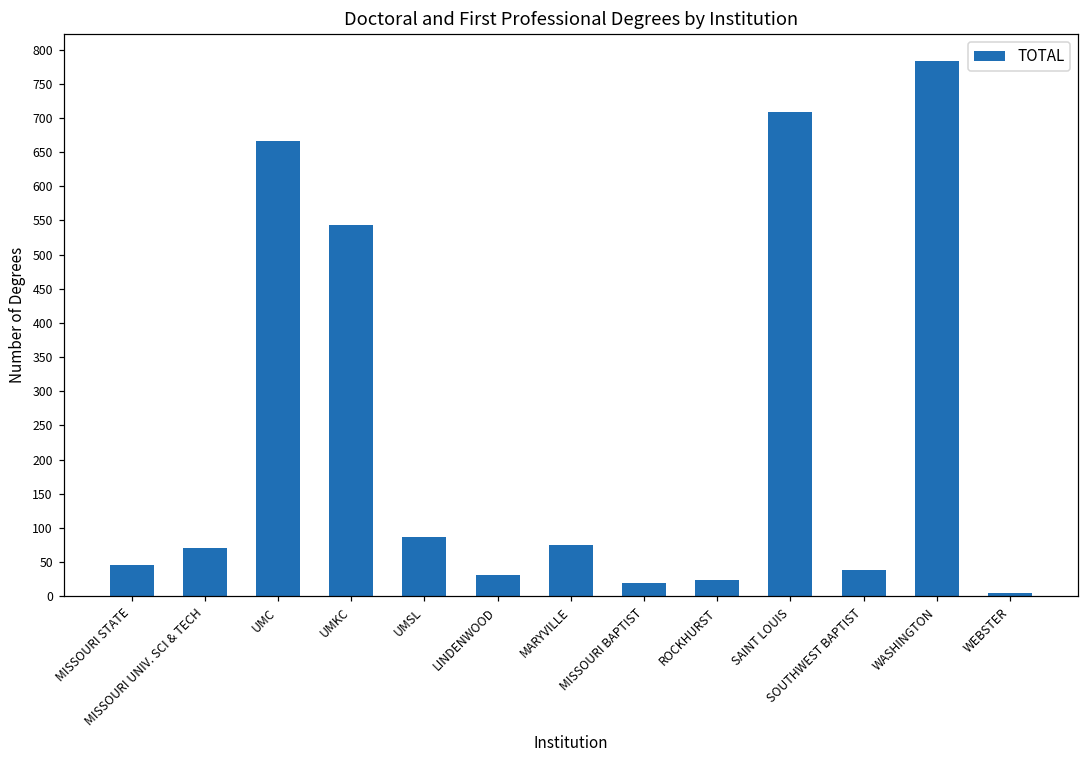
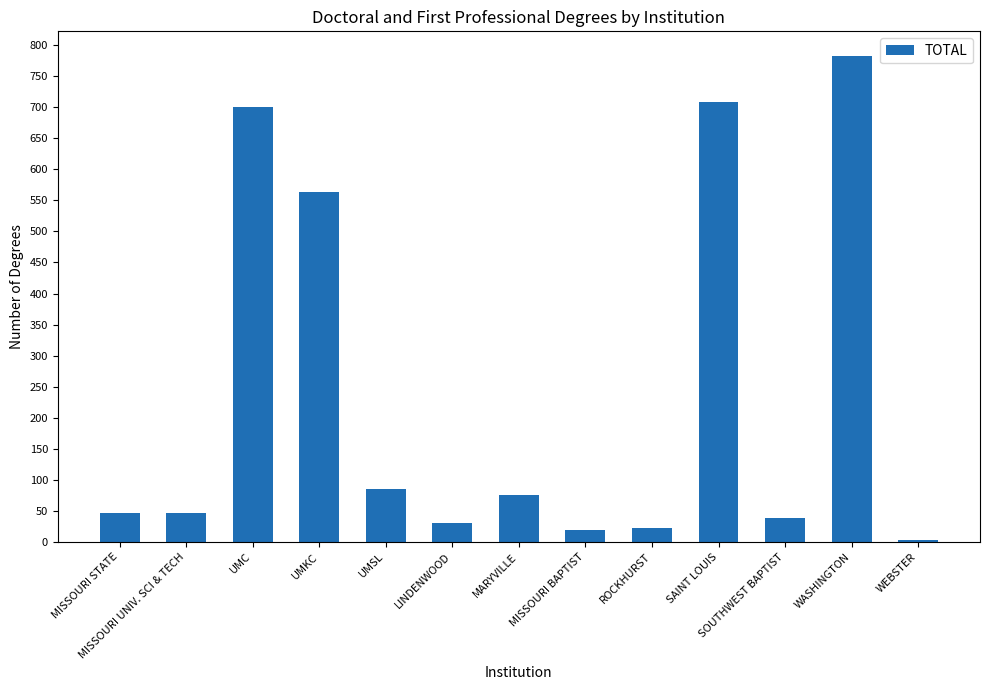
MISSOURI UNIV. SCI & TECH: 70 -> 50
UMC: 670 -> 700
UMKC: 540 -> 560
